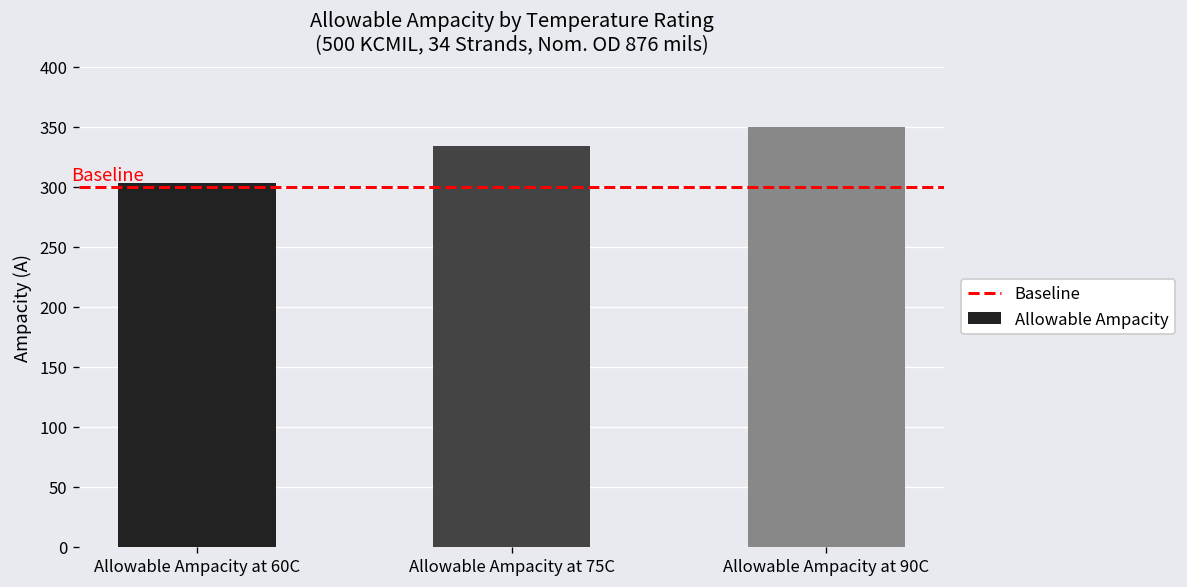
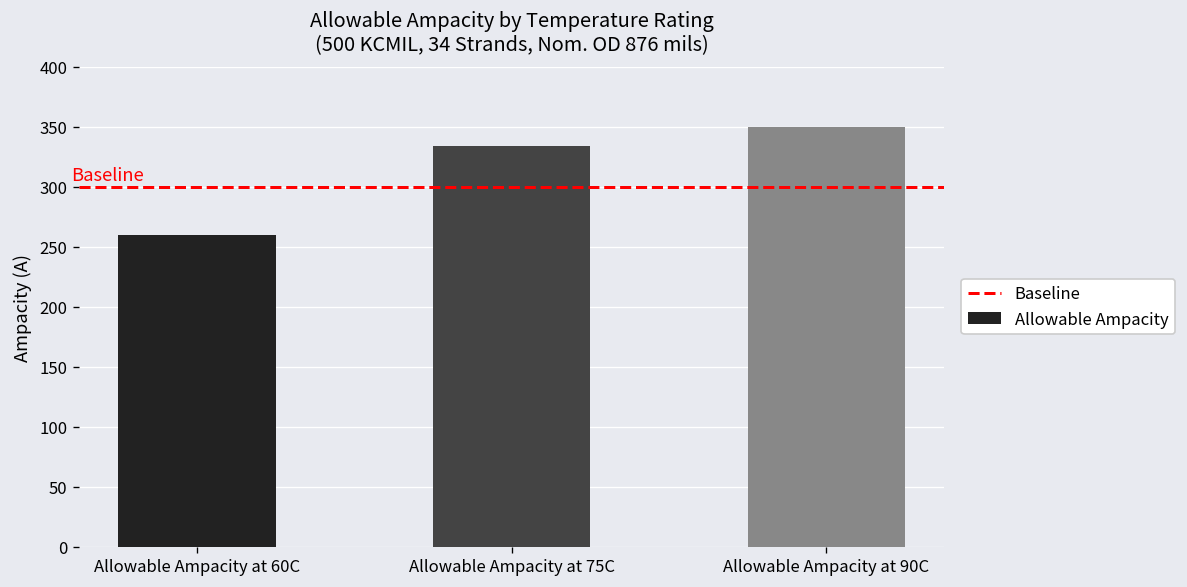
Allowable Ampacity at 60C: 300 -> 260
